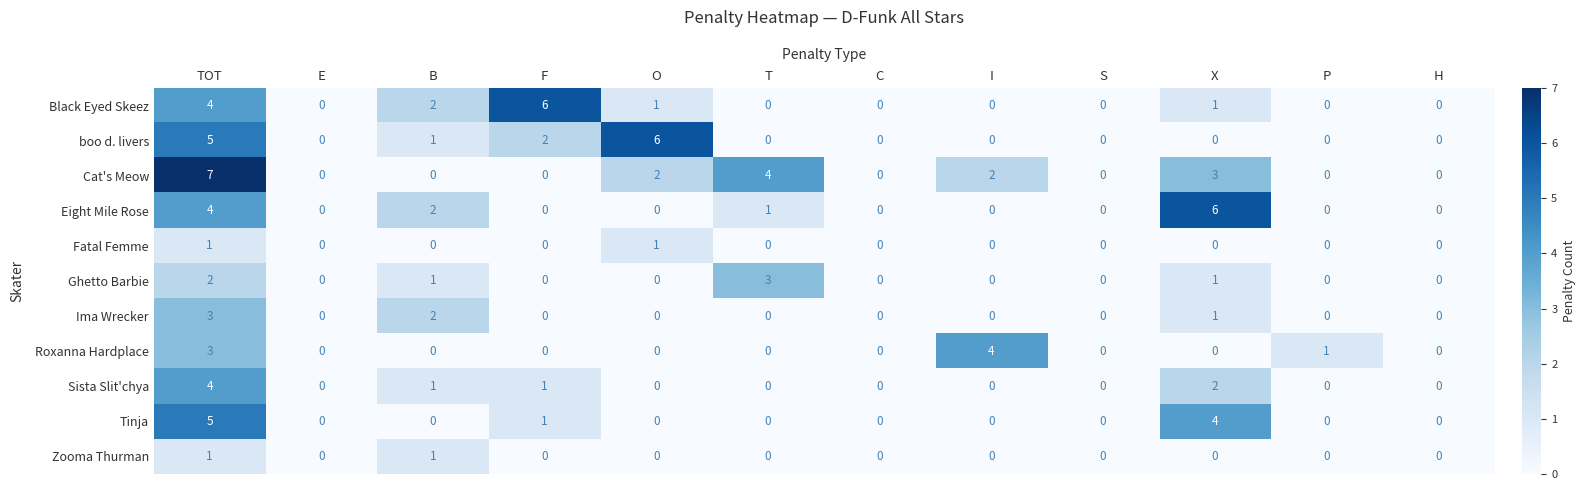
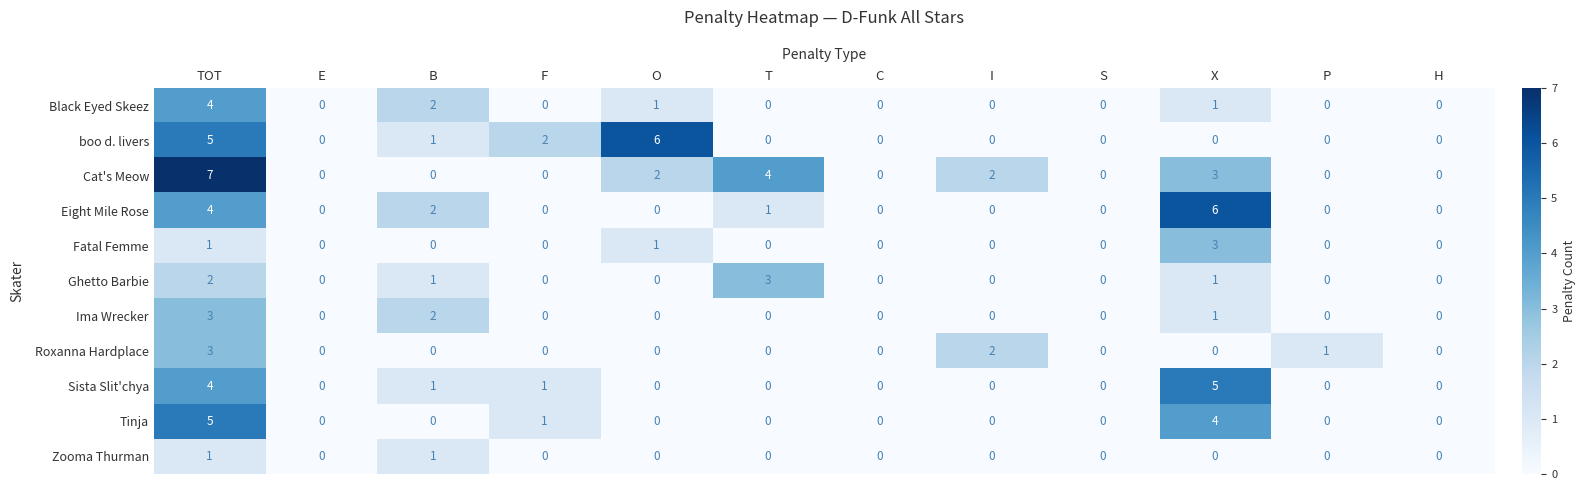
Black Eyed Skeez, F: 6 -> 0
Fatal Femme, X: 0 -> 3
Roxanna Hardplace, I: 4 -> 2
Sista Slit'chya, X: 2 -> 5
